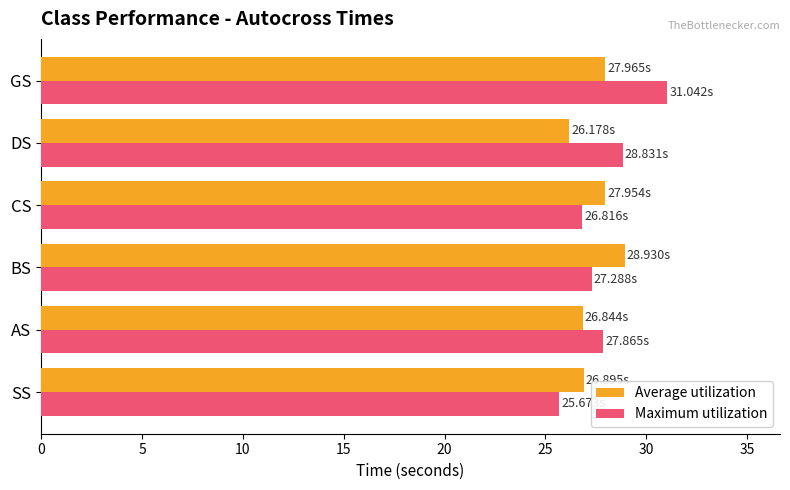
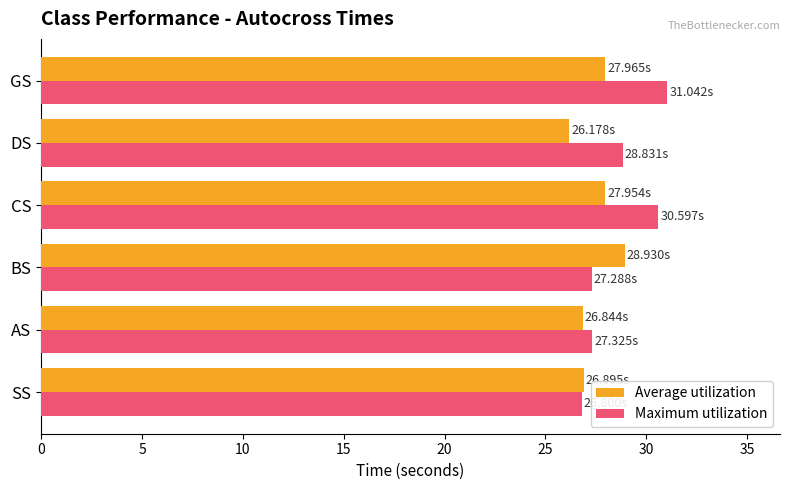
Maximum utilization, CS: 26.816s -> 30.597s
Maximum utilization, AS: 27.865s -> 27.325s
Maximum utilization, SS: 25.7 -> 26.8
